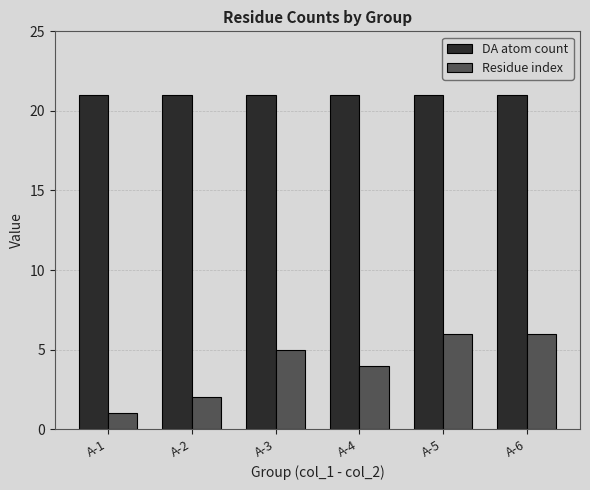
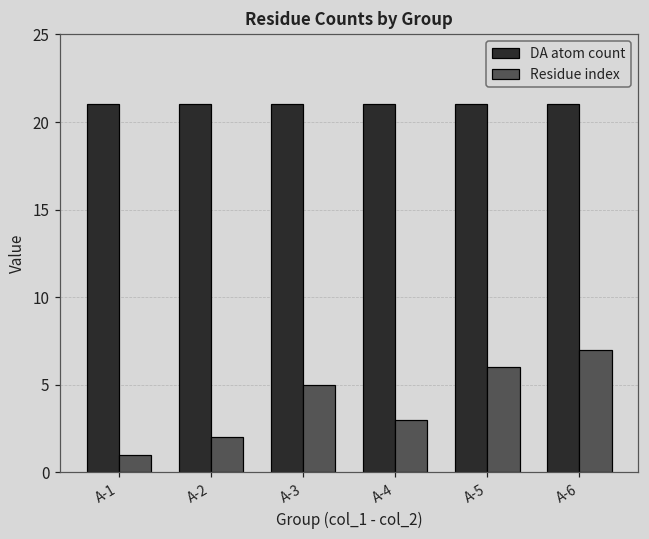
Residue index, A-4: 4 -> 3
Residue index, A-6: 6 -> 7
